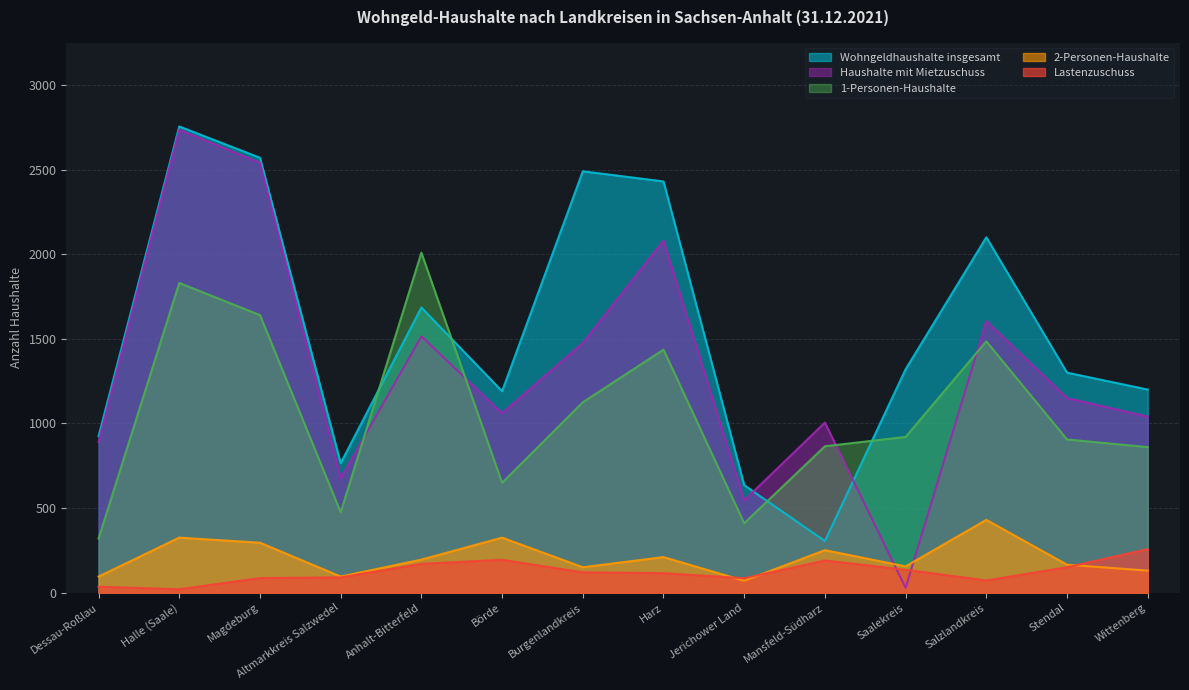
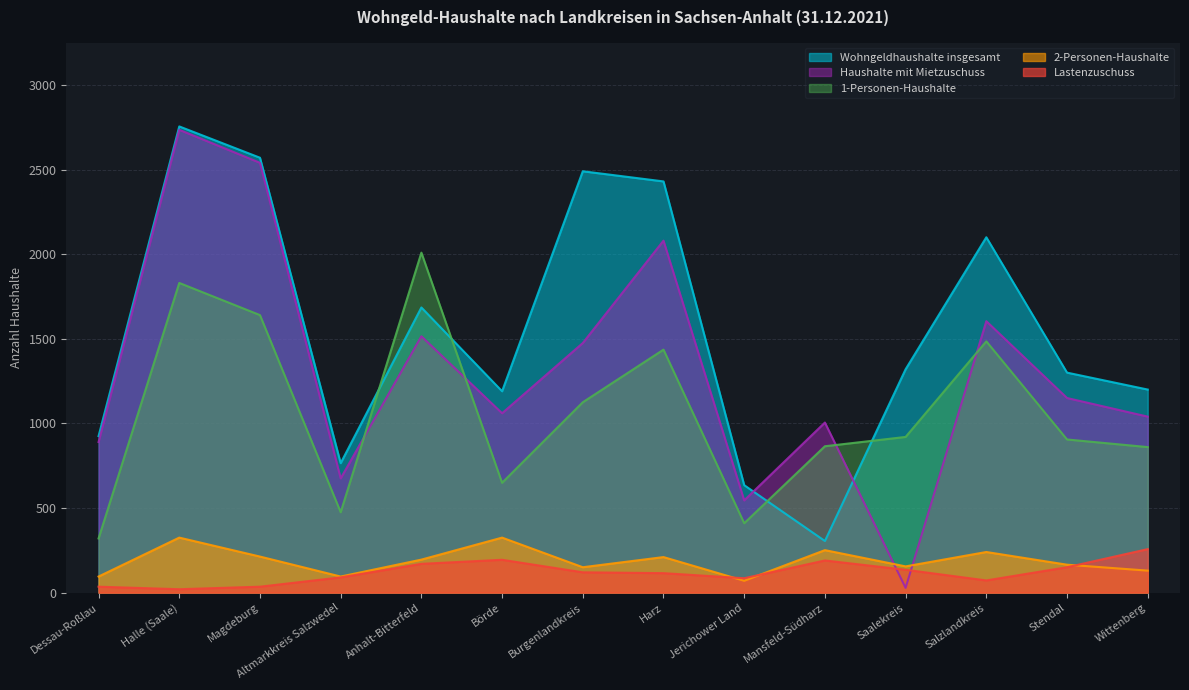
2-Personen-Haushalte, Magdeburg: 300 -> 210
Lastenzuschuss, Magdeburg: 90 -> 40
2-Personen-Haushalte, Salzlandkreis: 430 -> 240
